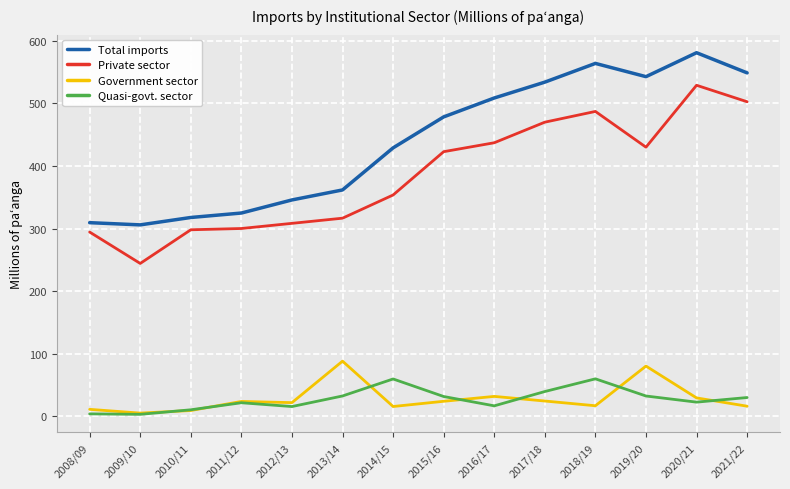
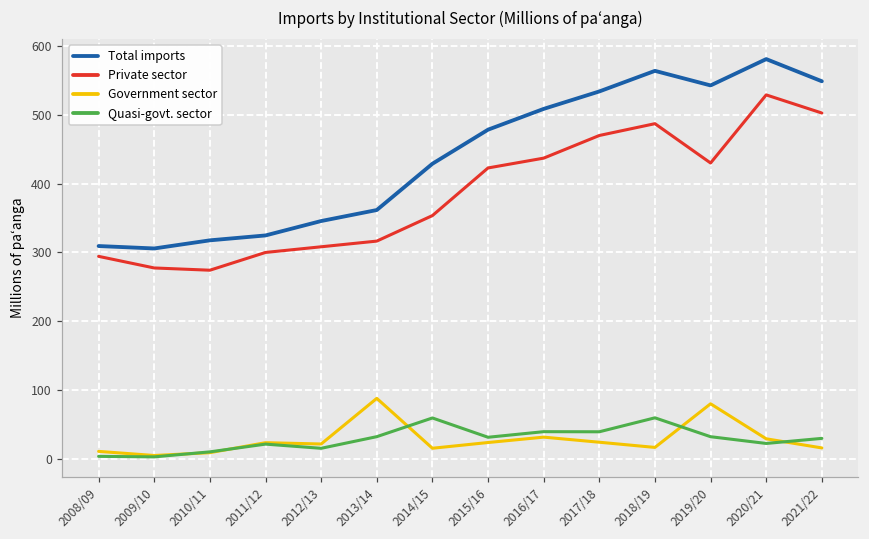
Private sector, 2009/10: 240 -> 280
Private sector, 2010/11: 300 -> 270
Quasi-govt. sector, 2016/17: 20 -> 40
